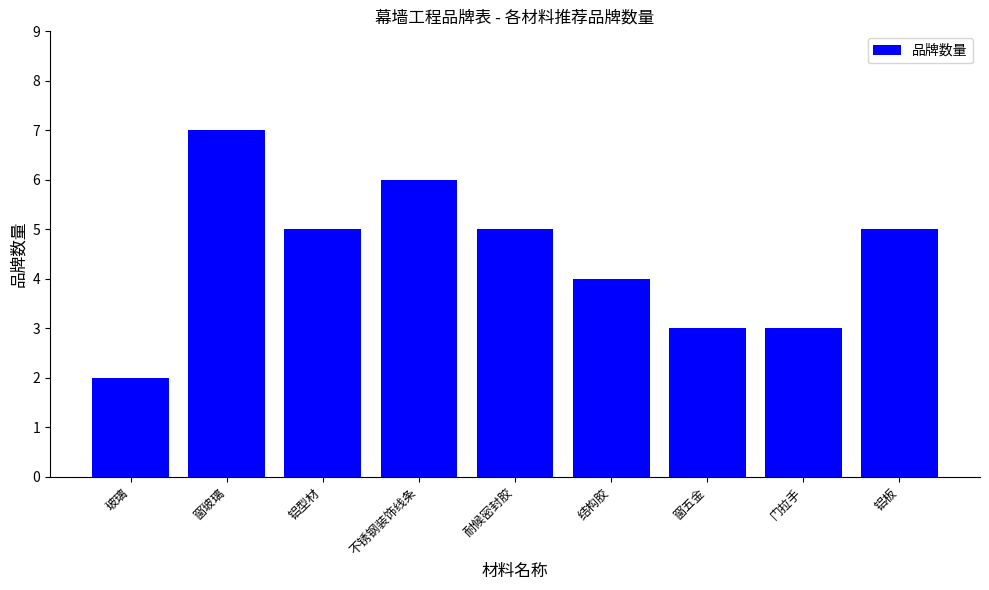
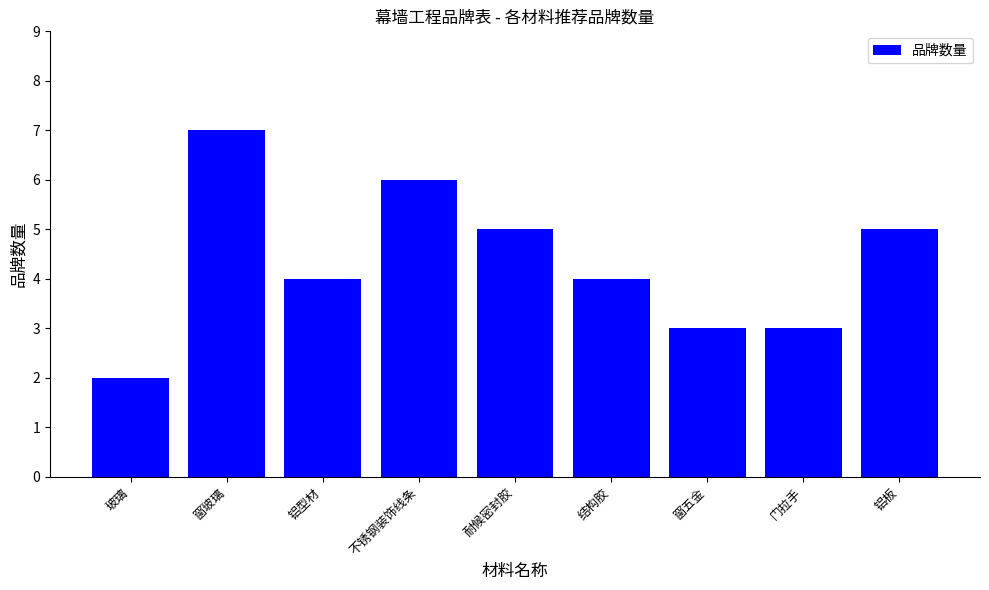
铝型材: 5 -> 4
